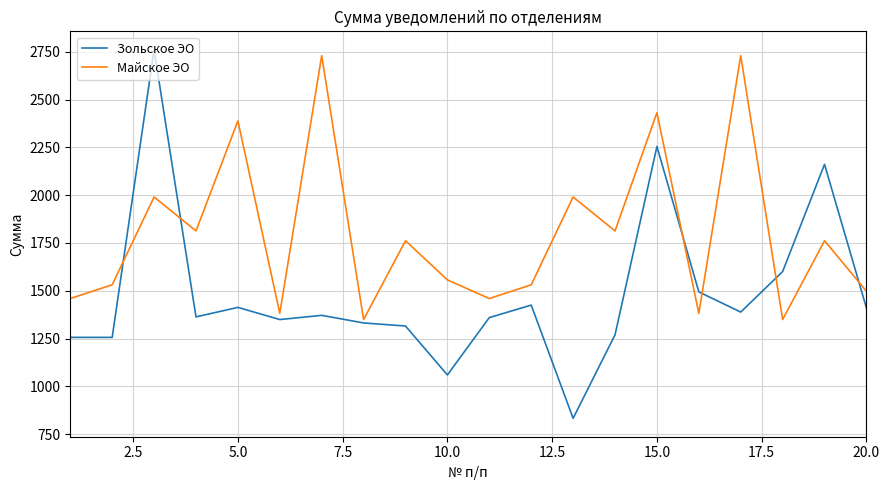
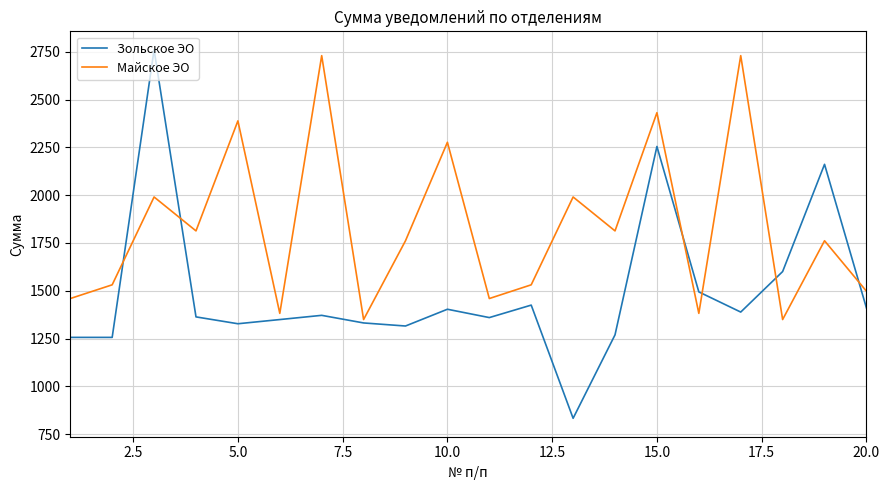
Зольское ЭО, 5.0: 1410 -> 1330
Зольское ЭО, 10.0: 1060 -> 1400
Майское ЭО, 10.0: 1560 -> 2280
